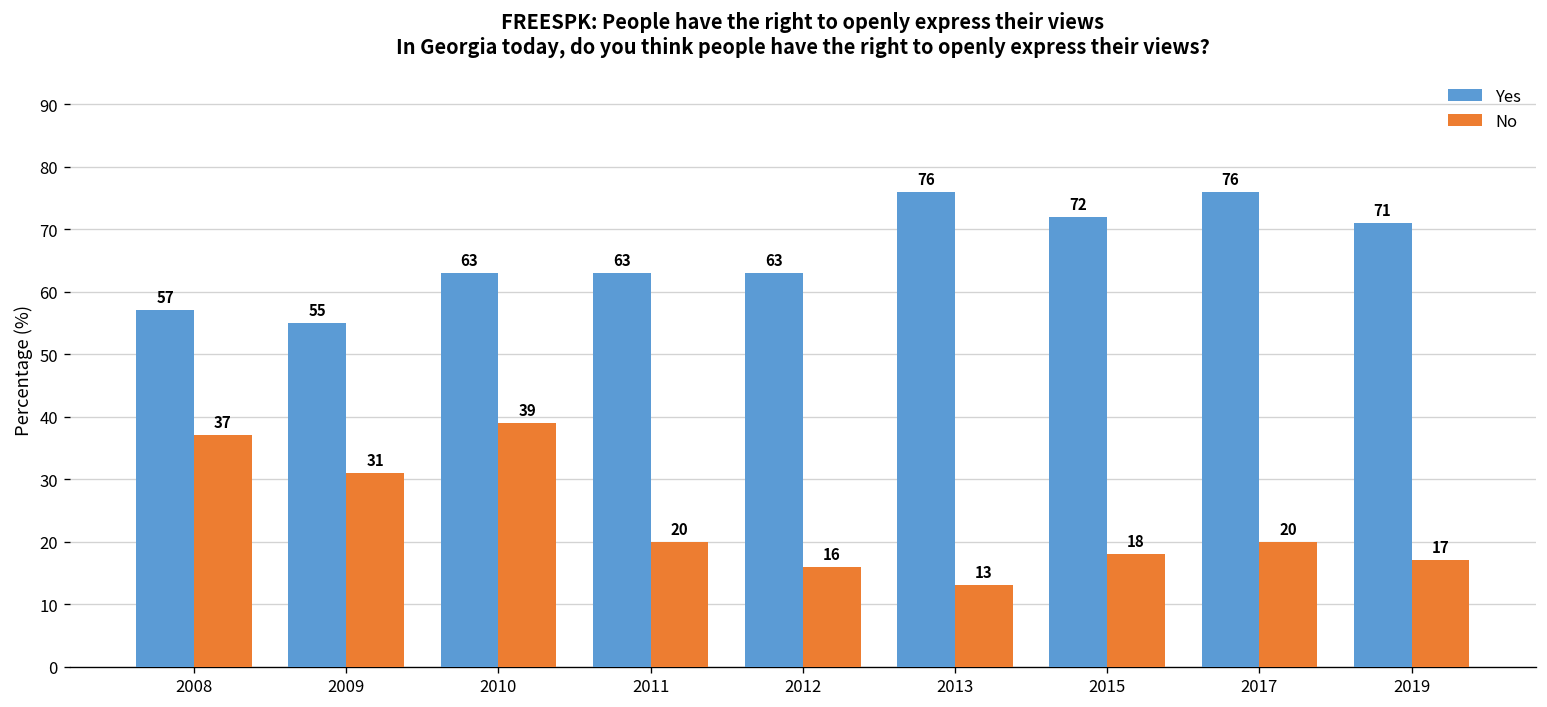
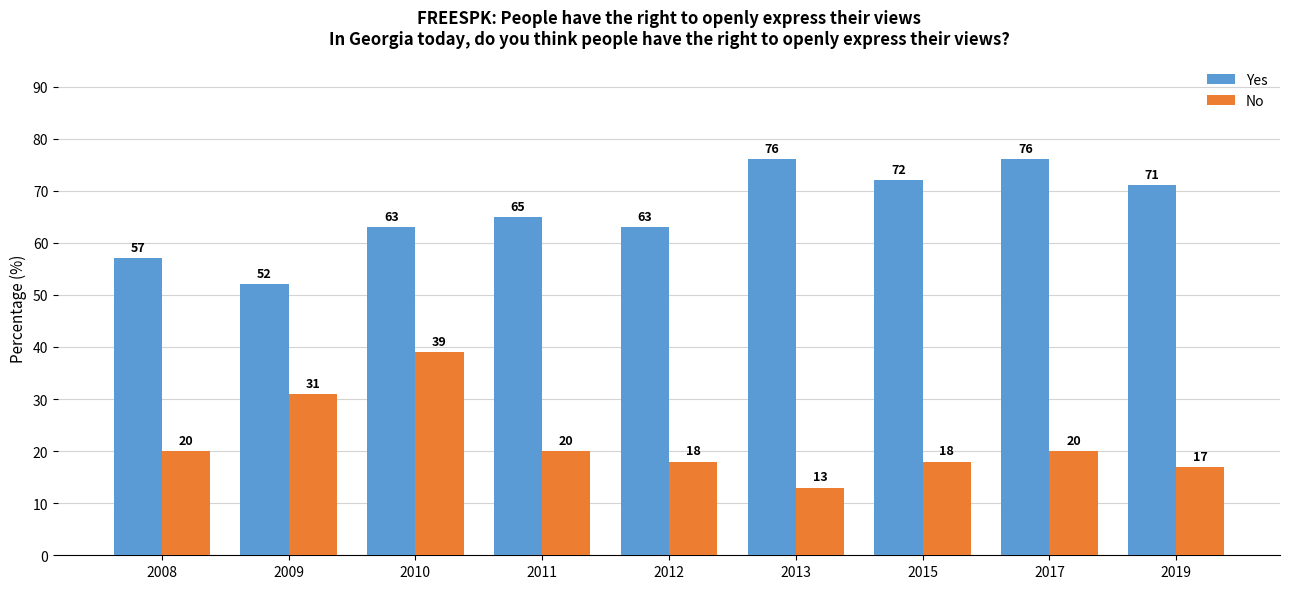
No, 2008: 37 -> 20
Yes, 2009: 55 -> 52
Yes, 2011: 63 -> 65
No, 2012: 16 -> 18
